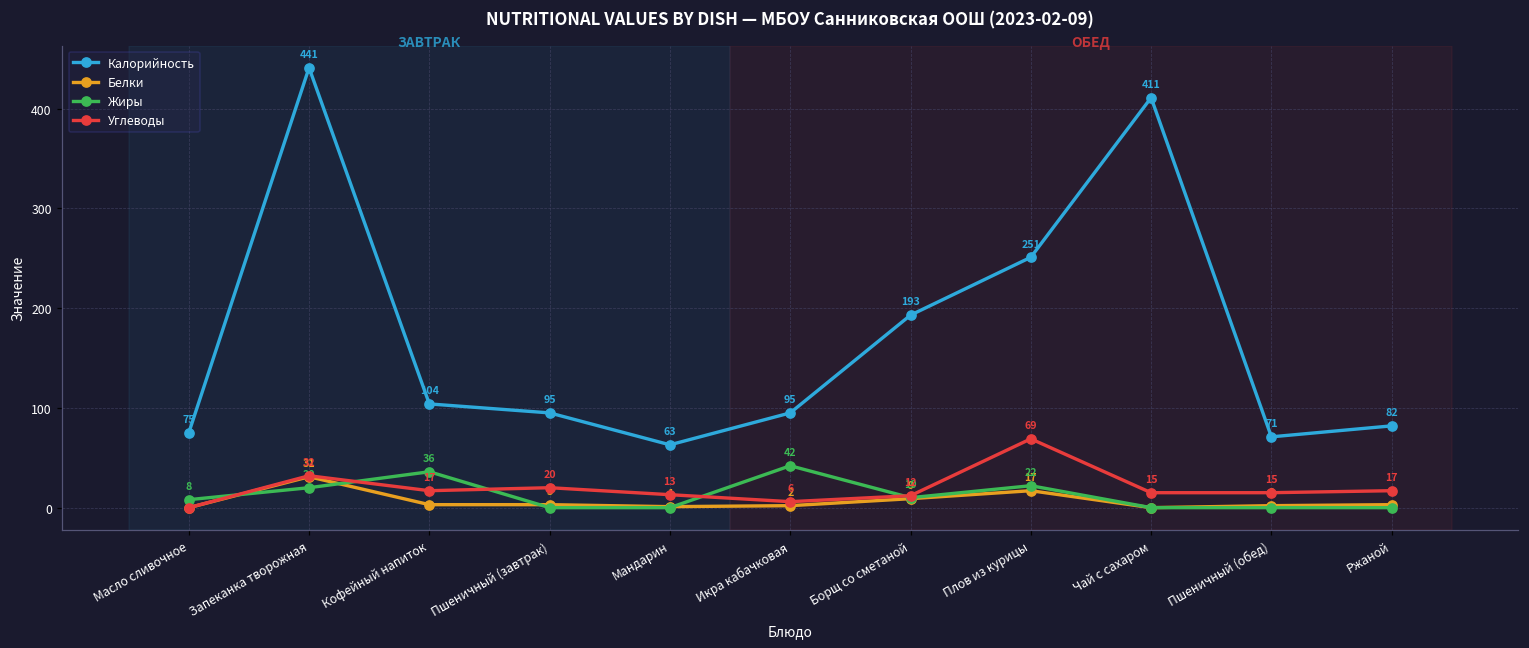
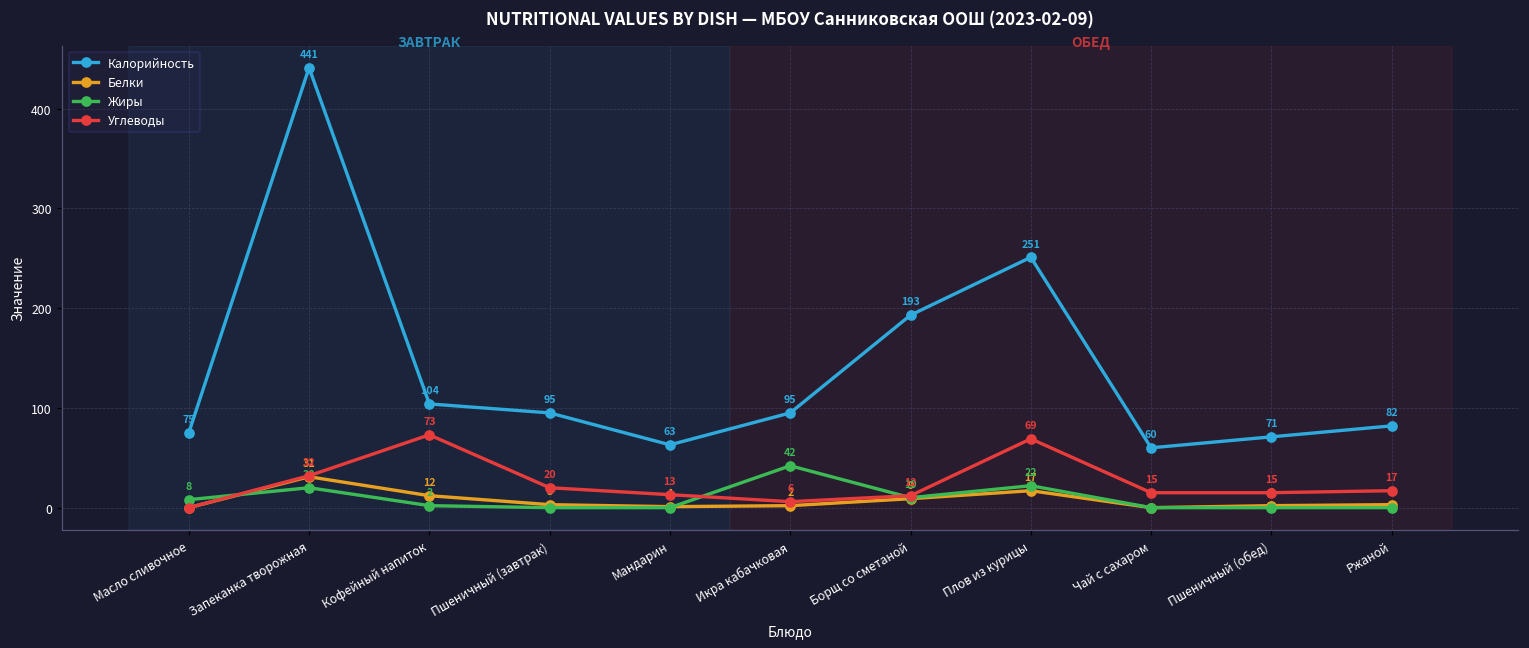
Белки, Кофейный напиток: 3 -> 12
Жиры, Кофейный напиток: 36 -> 2
Углеводы, Кофейный напиток: 17 -> 73
Калорийность, Чай с сахаром: 411 -> 60
